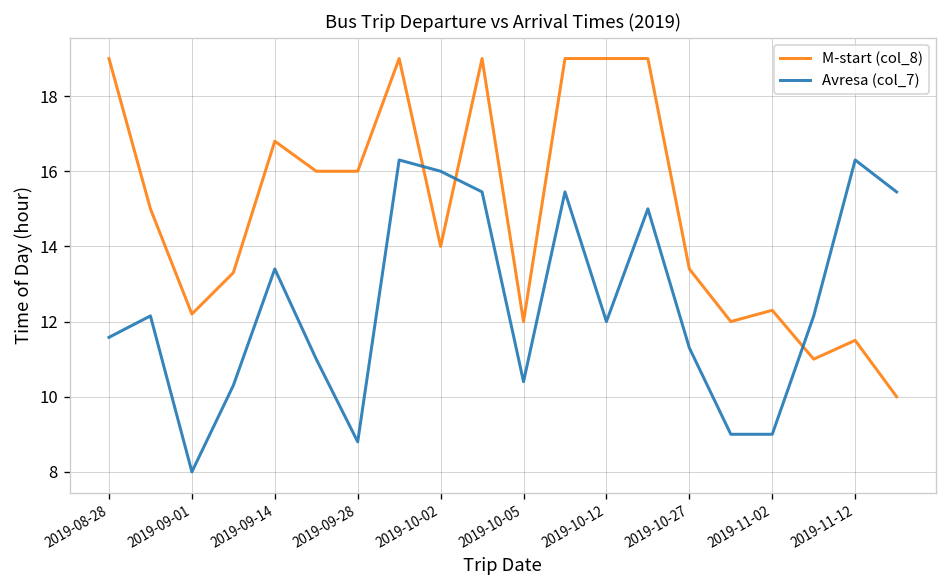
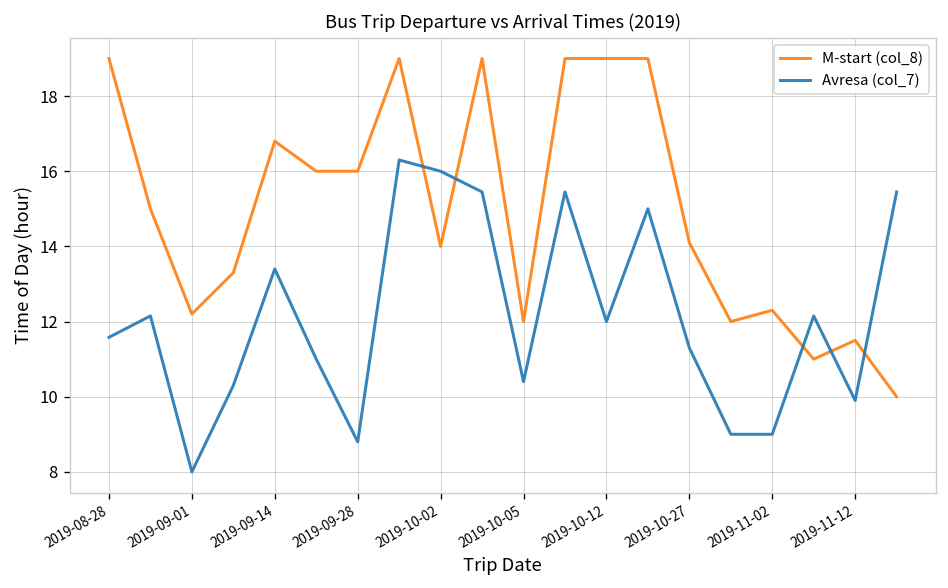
M-start (col_8), 2019-10-27: 13.4 -> 14.1
Avresa (col_7), 2019-11-12: 16.3 -> 9.9
